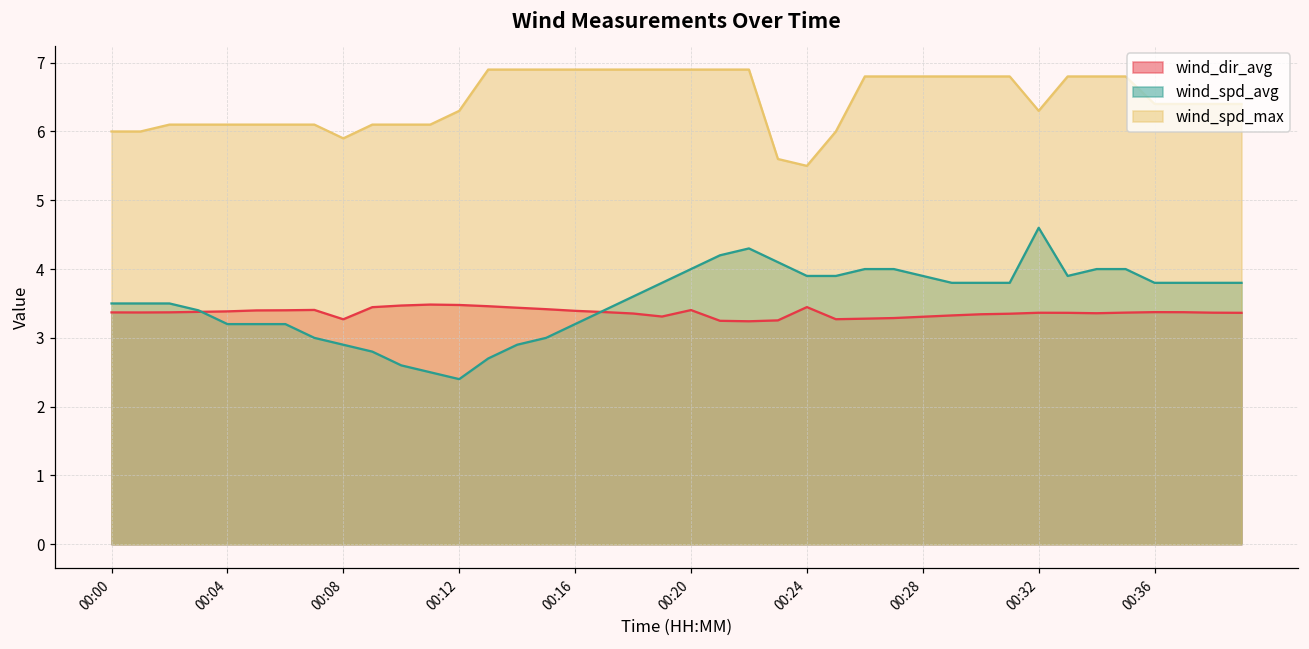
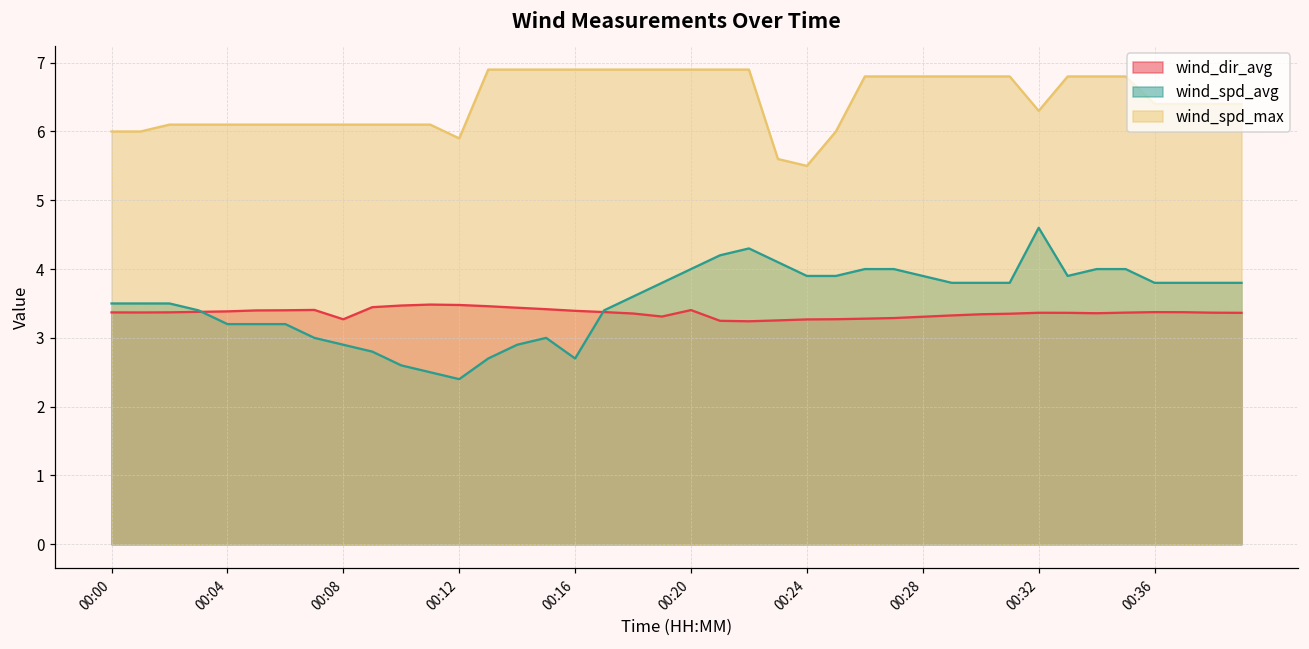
wind_spd_max, 00:08: 5.9 -> 6.1
wind_spd_max, 00:12: 6.3 -> 5.9
wind_spd_avg, 00:16: 3.2 -> 2.7
wind_dir_avg, 00:24: 3.4 -> 3.3
